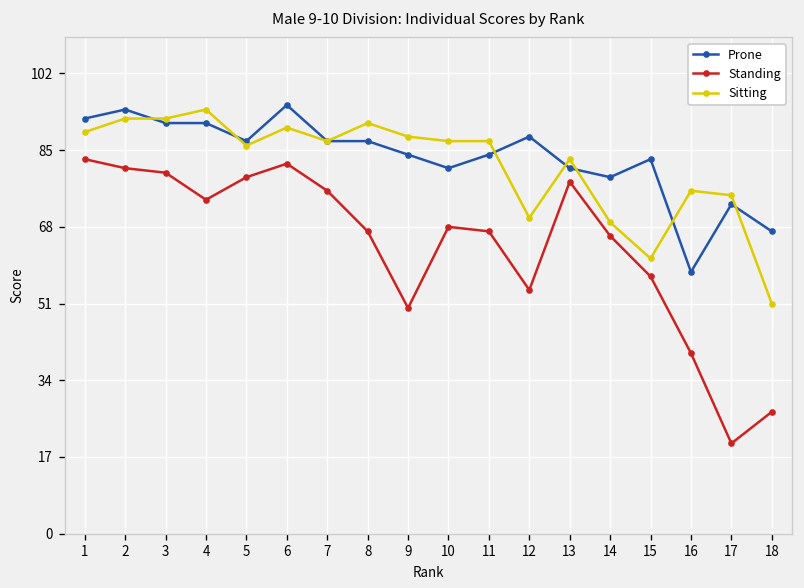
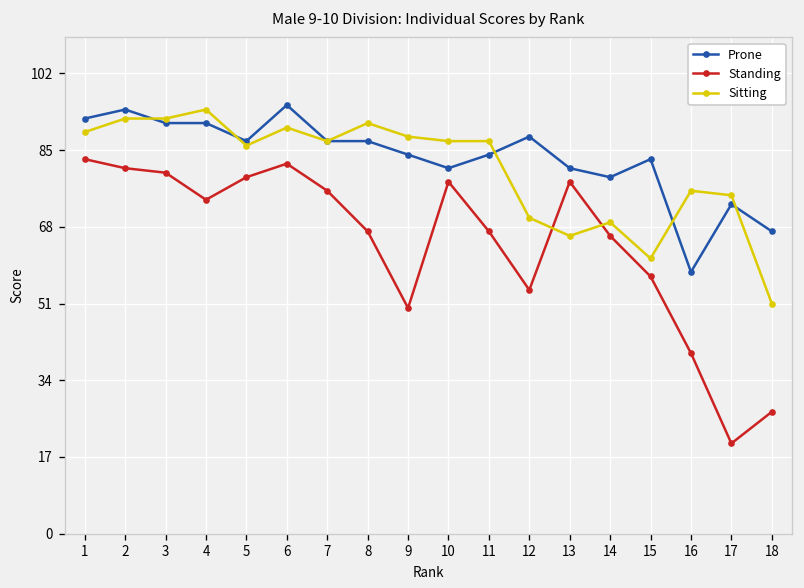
Standing, 10: 68 -> 78
Sitting, 13: 83 -> 66
